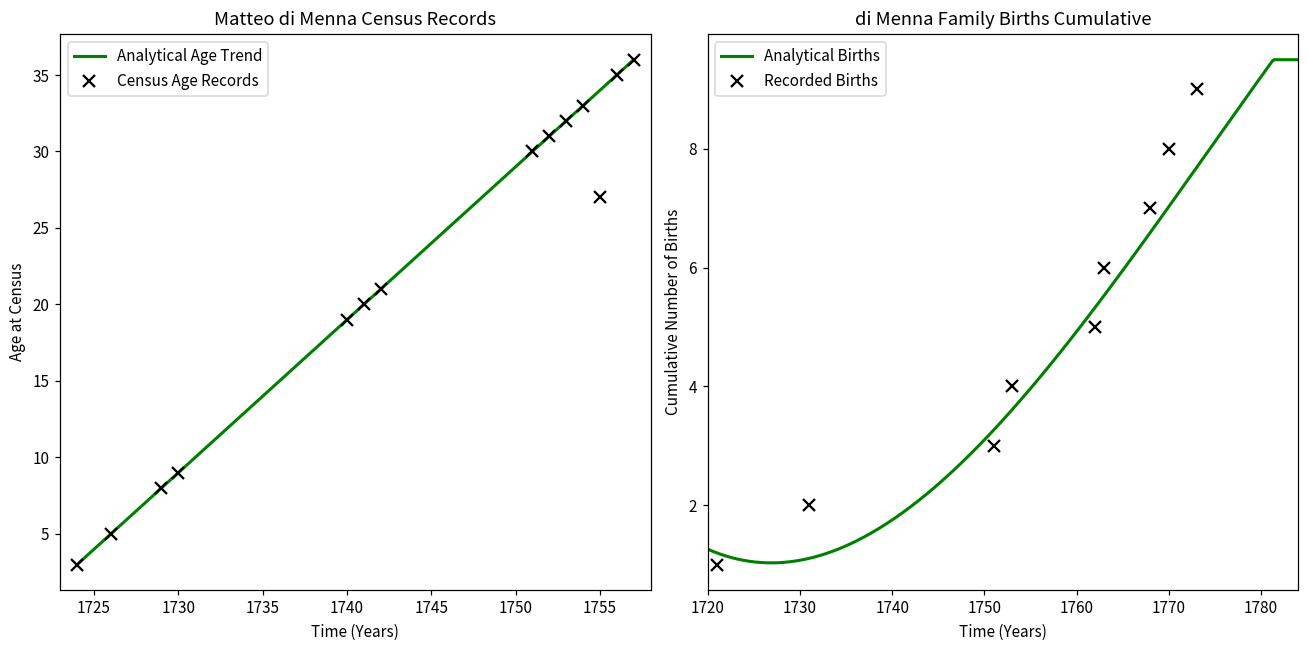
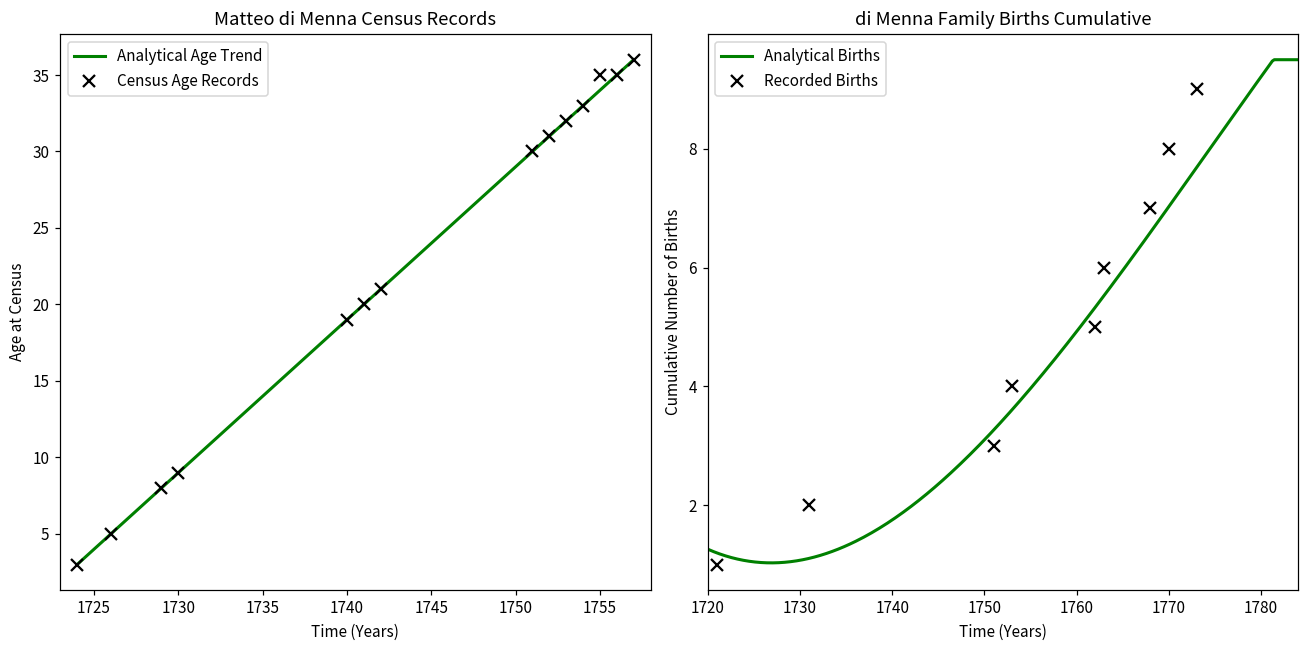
Matteo di Menna Census Records, Census Age Records, 1755: 27 -> 35
